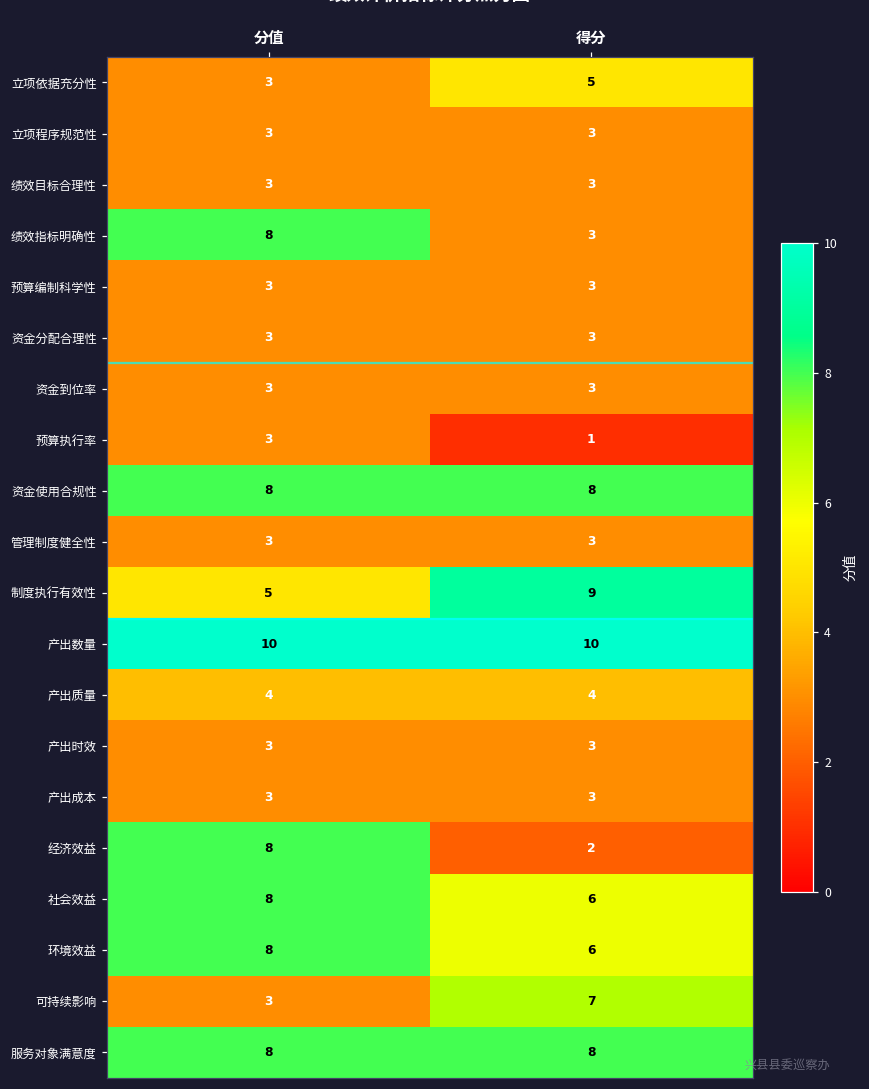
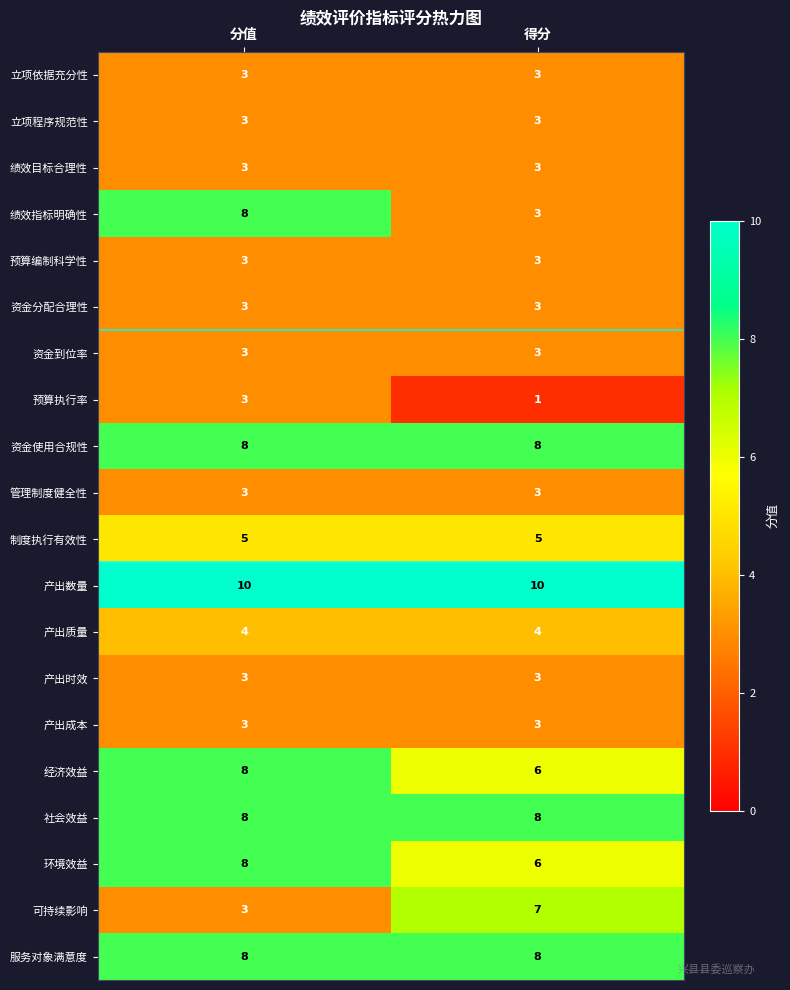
立项依据充分性, 得分: 5 -> 3
制度执行有效性, 得分: 9 -> 5
经济效益, 得分: 2 -> 6
社会效益, 得分: 6 -> 8
